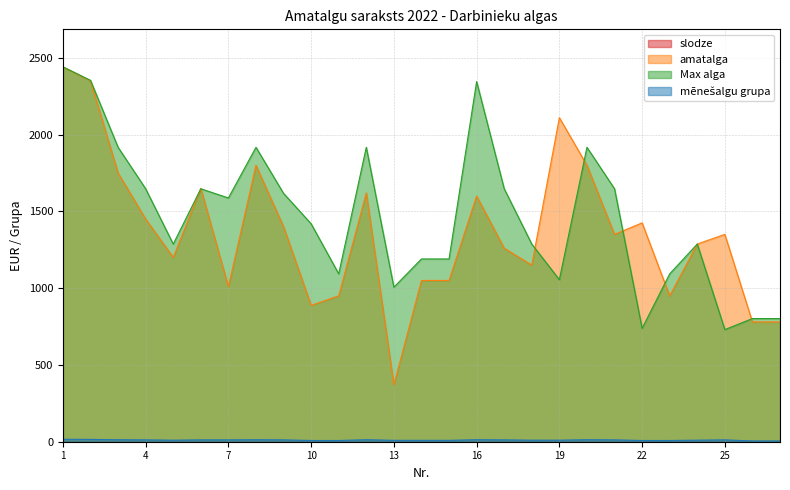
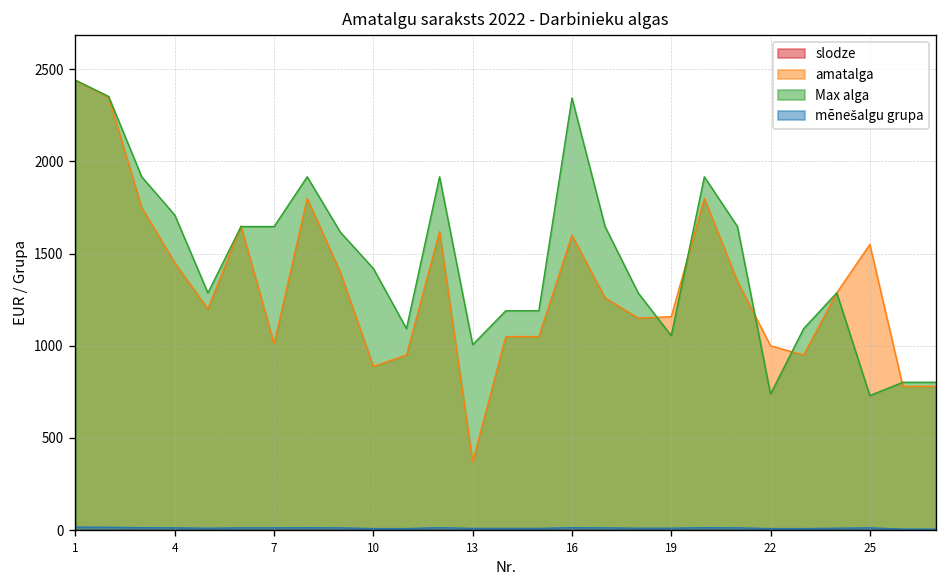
Max alga, 4: 1650 -> 1710
Max alga, 7: 1590 -> 1650
amatalga, 19: 2110 -> 1160
amatalga, 22: 1430 -> 1000
amatalga, 25: 1350 -> 1550
